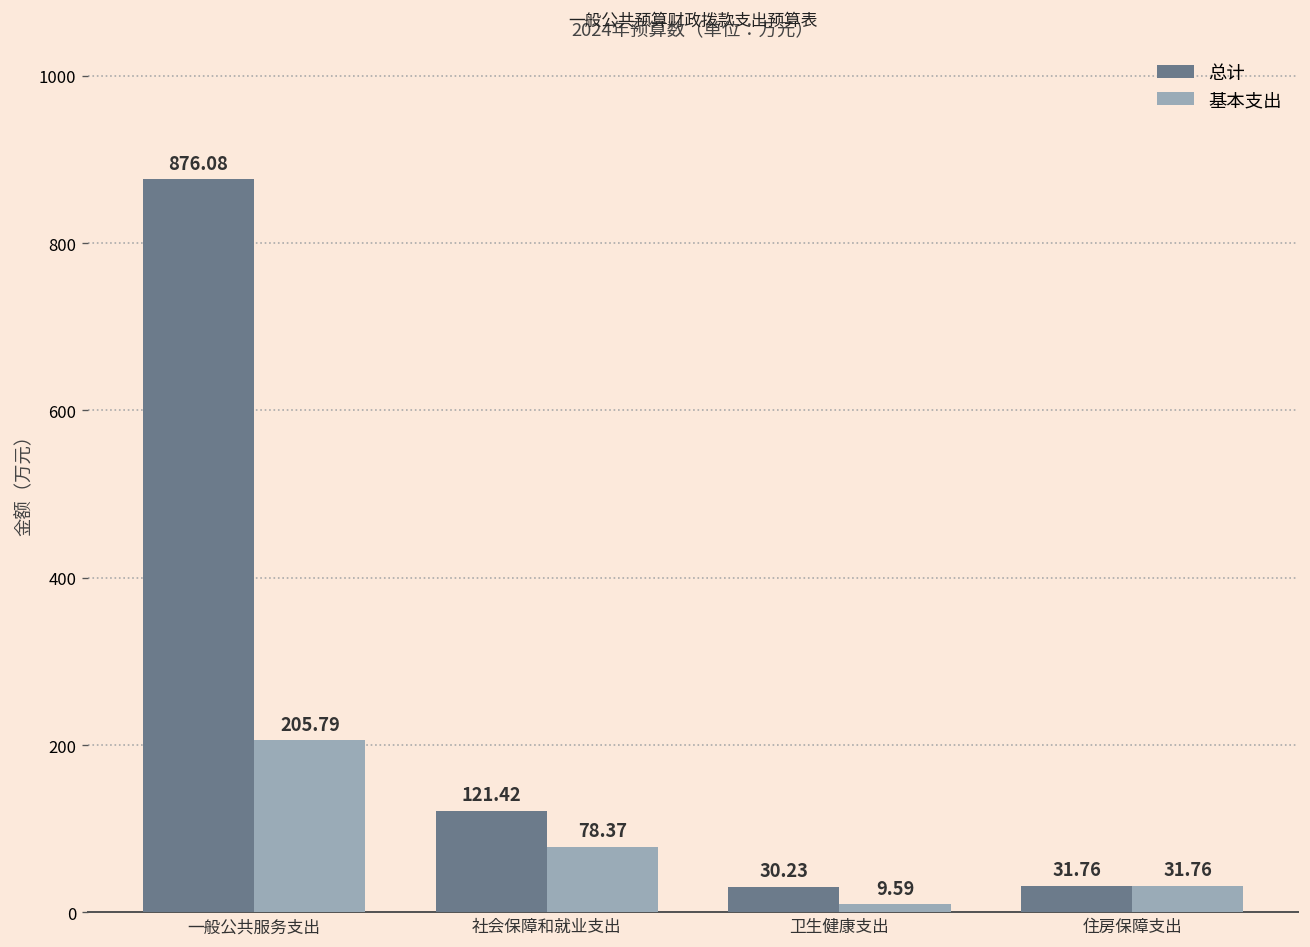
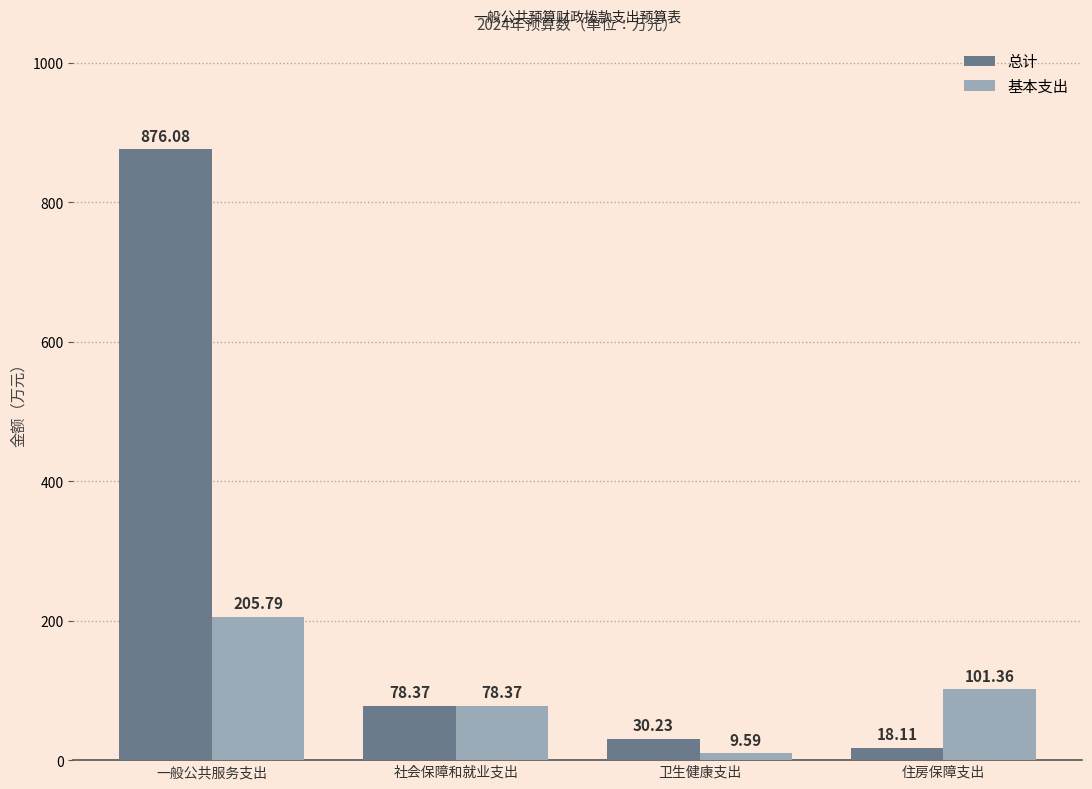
总计, 社会保障和就业支出: 121.42 -> 78.37
总计, 住房保障支出: 31.76 -> 18.11
基本支出, 住房保障支出: 31.76 -> 101.36
